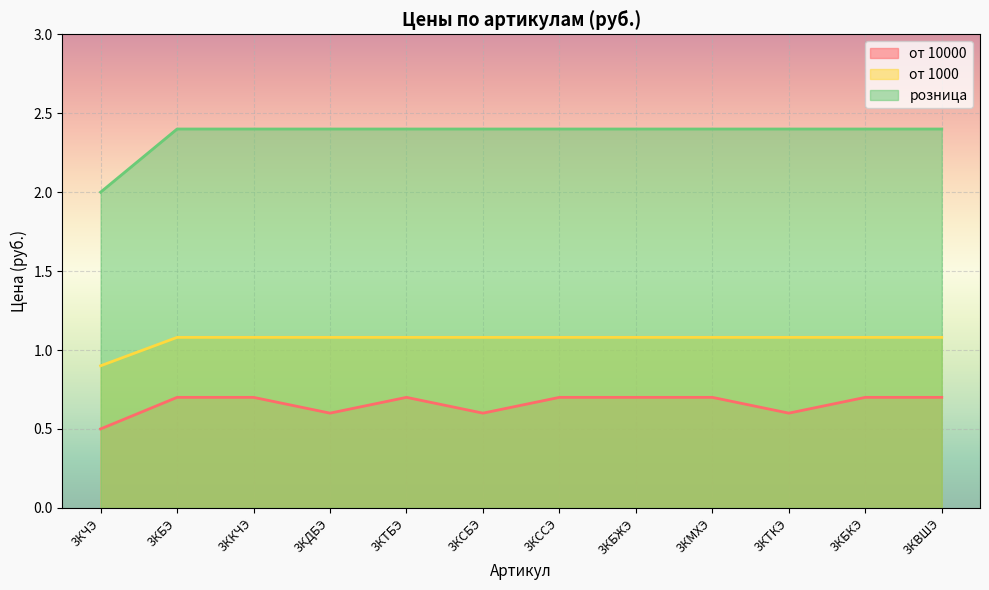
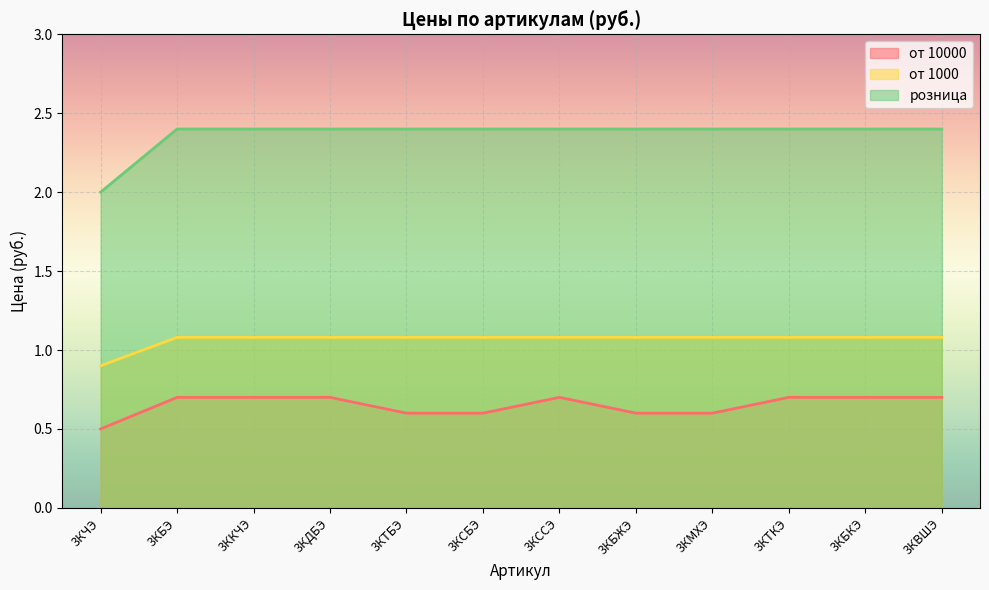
от 10000, 3КДБЭ: 0.6 -> 0.7
от 10000, 3КТБЭ: 0.7 -> 0.6
от 10000, 3КБЖЭ: 0.7 -> 0.6
от 10000, 3КМХЭ: 0.7 -> 0.6
от 10000, 3КТКЭ: 0.6 -> 0.7
